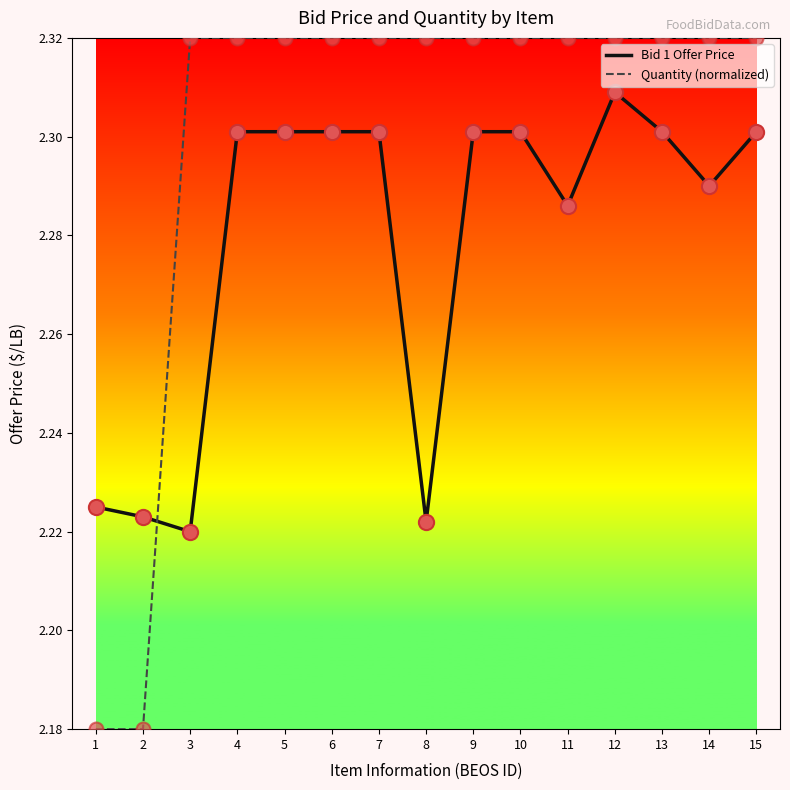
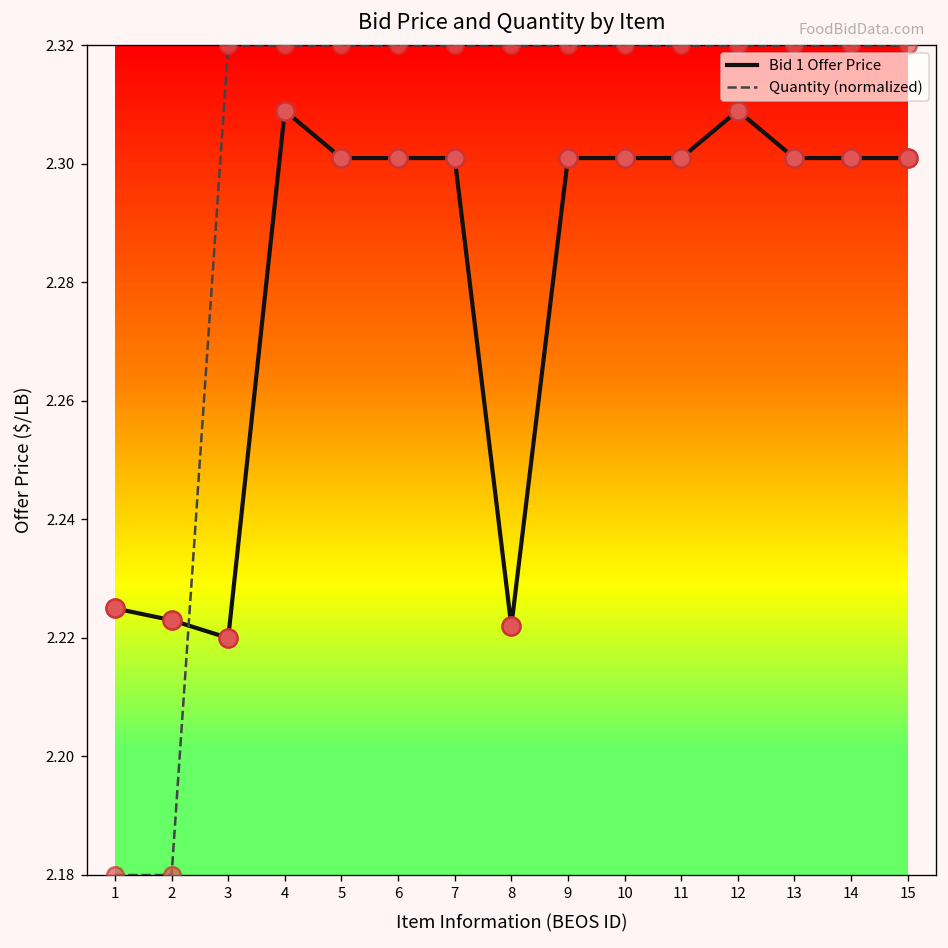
Bid 1 Offer Price, 4: 2.301 -> 2.309
Bid 1 Offer Price, 11: 2.286 -> 2.301
Bid 1 Offer Price, 14: 2.290 -> 2.301
